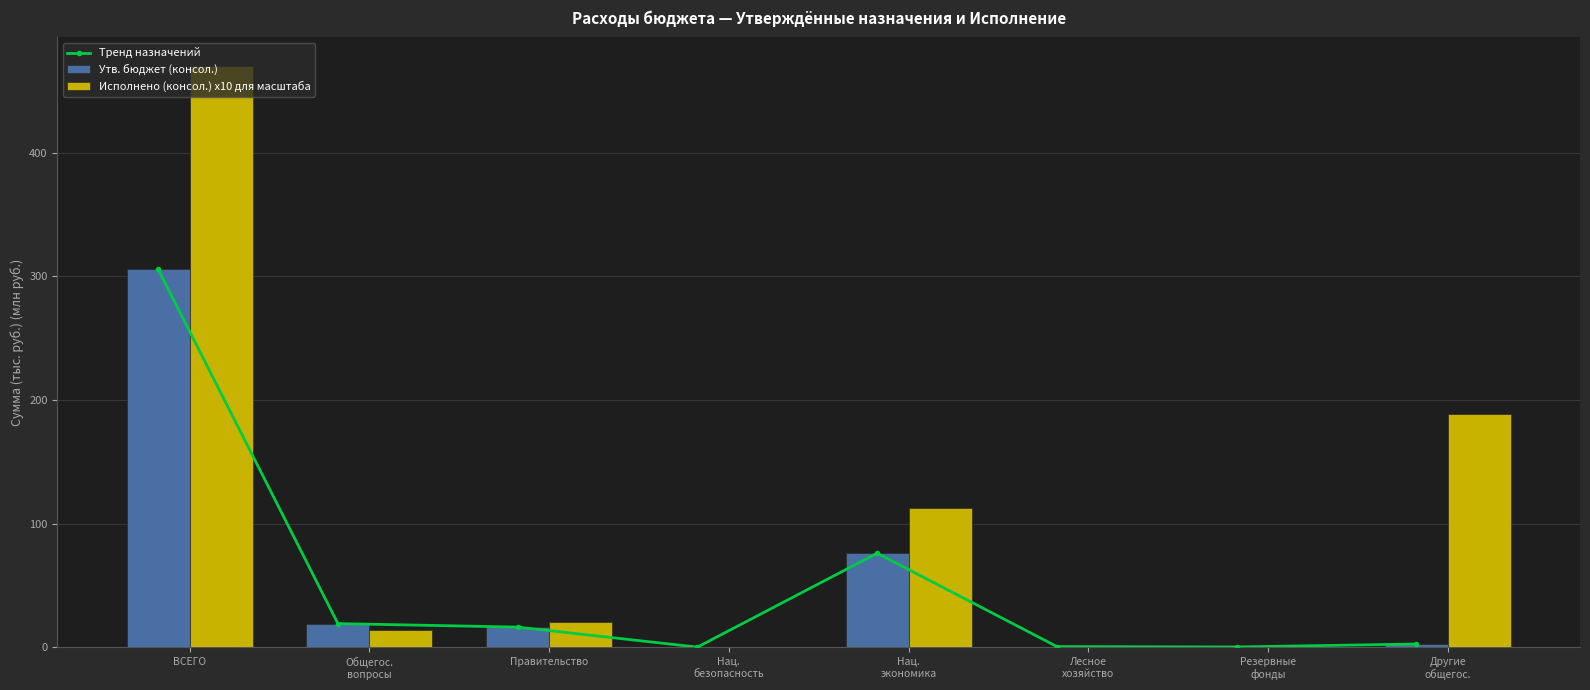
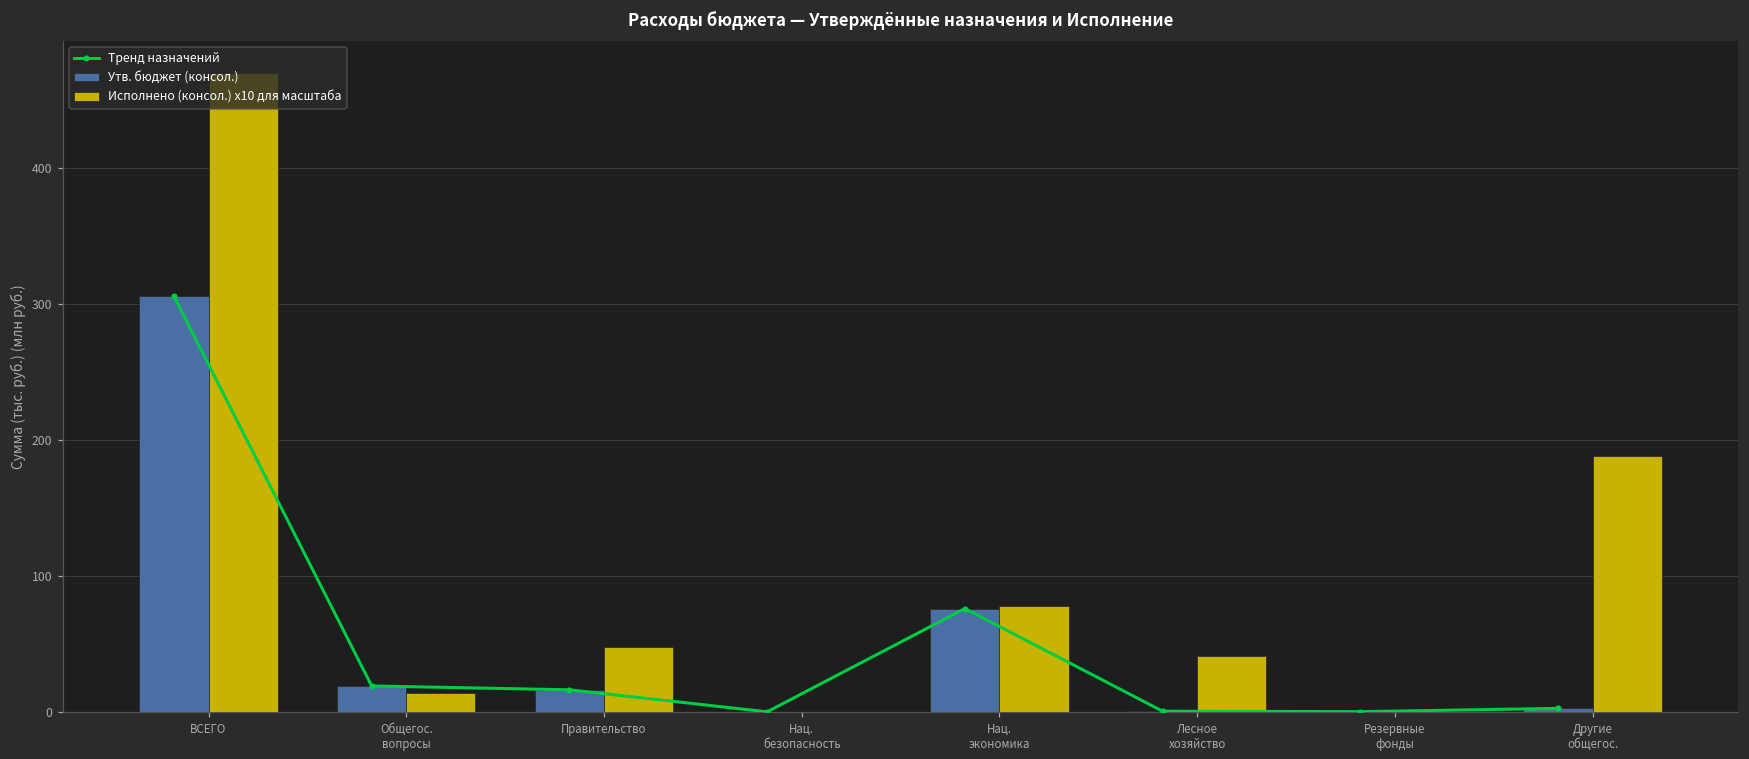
Исполнено (консол.) x10 для масштаба, Правительство: 21 -> 48
Исполнено (консол.) x10 для масштаба, Нац. экономика: 113 -> 78
Исполнено (консол.) x10 для масштаба, Лесное хозяйство: 1 -> 41
